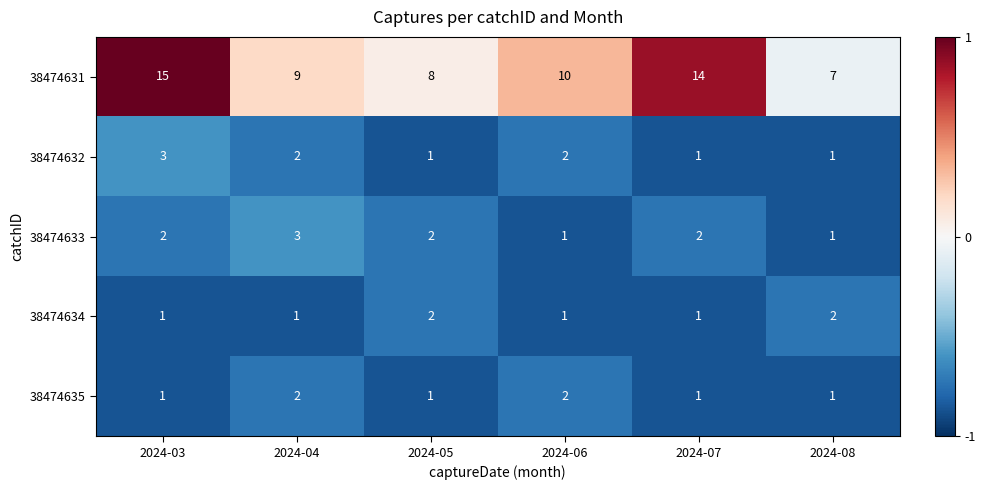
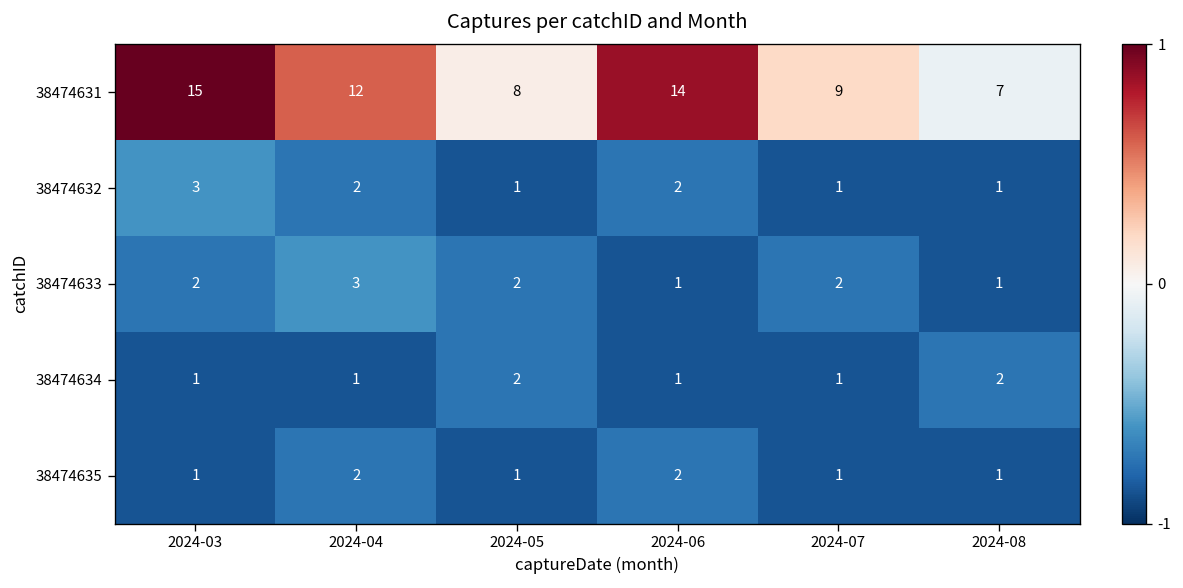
38474631, 2024-04: 9 -> 12
38474631, 2024-06: 10 -> 14
38474631, 2024-07: 14 -> 9
